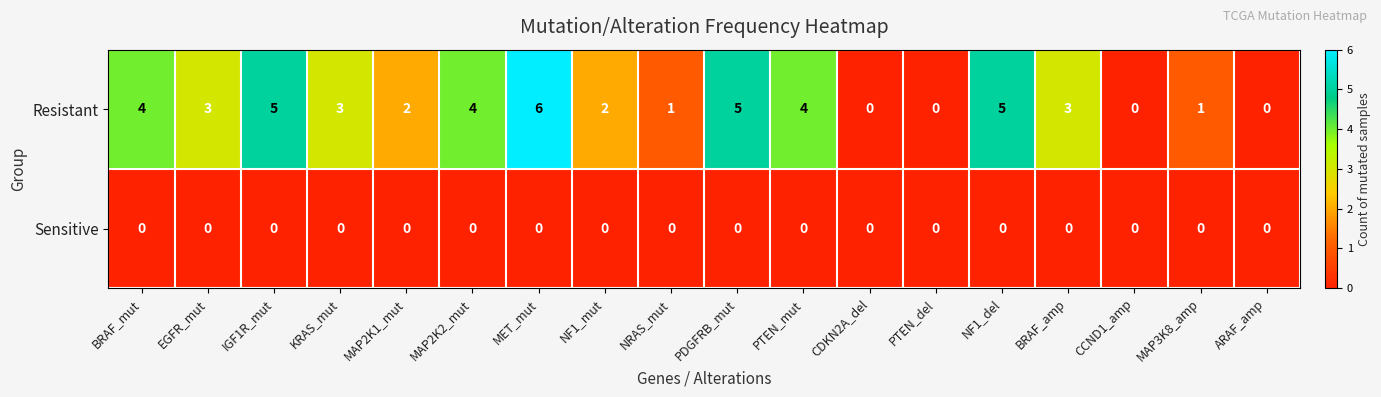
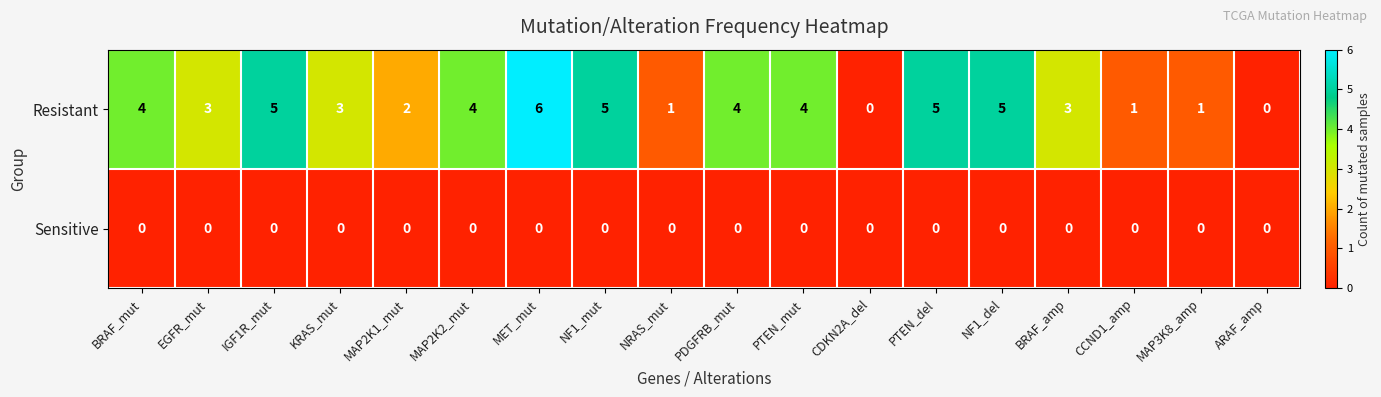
Resistant, NF1_mut: 2 -> 5
Resistant, PDGFRB_mut: 5 -> 4
Resistant, PTEN_del: 0 -> 5
Resistant, CCND1_amp: 0 -> 1
